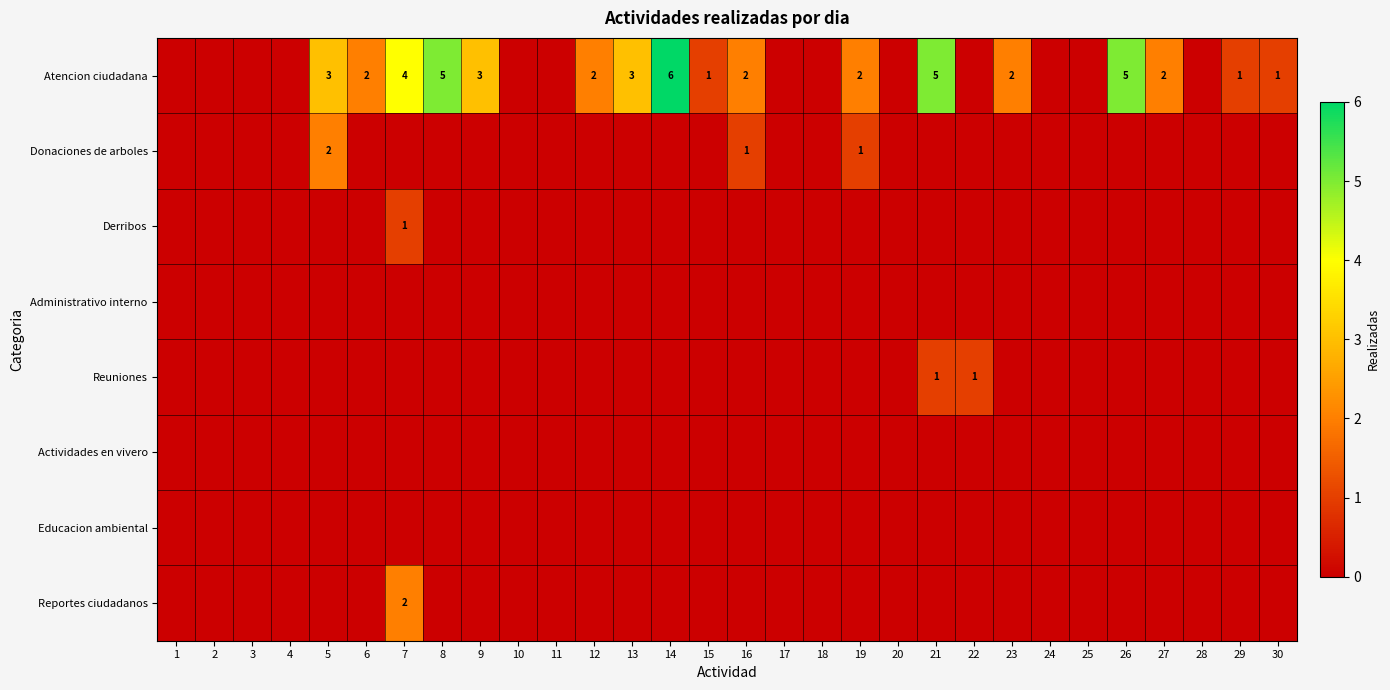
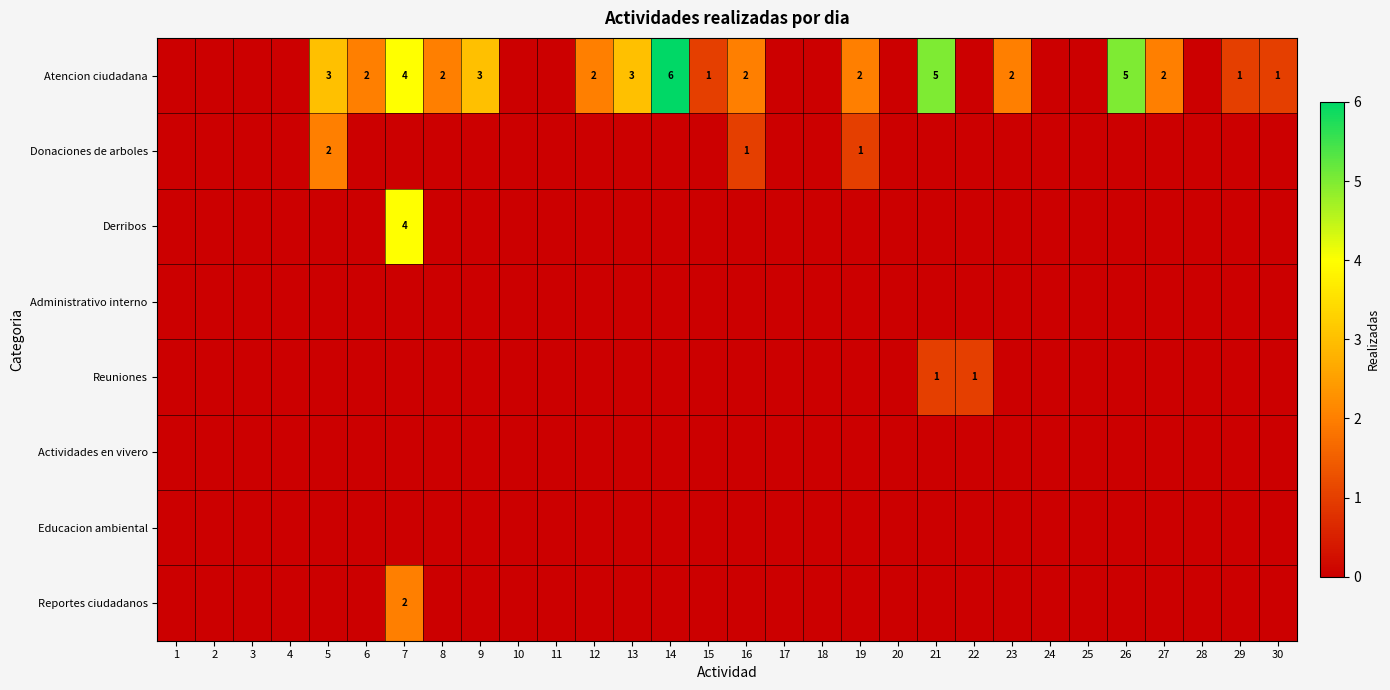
Atencion ciudadana, 8: 5 -> 2
Derribos, 7: 1 -> 4
